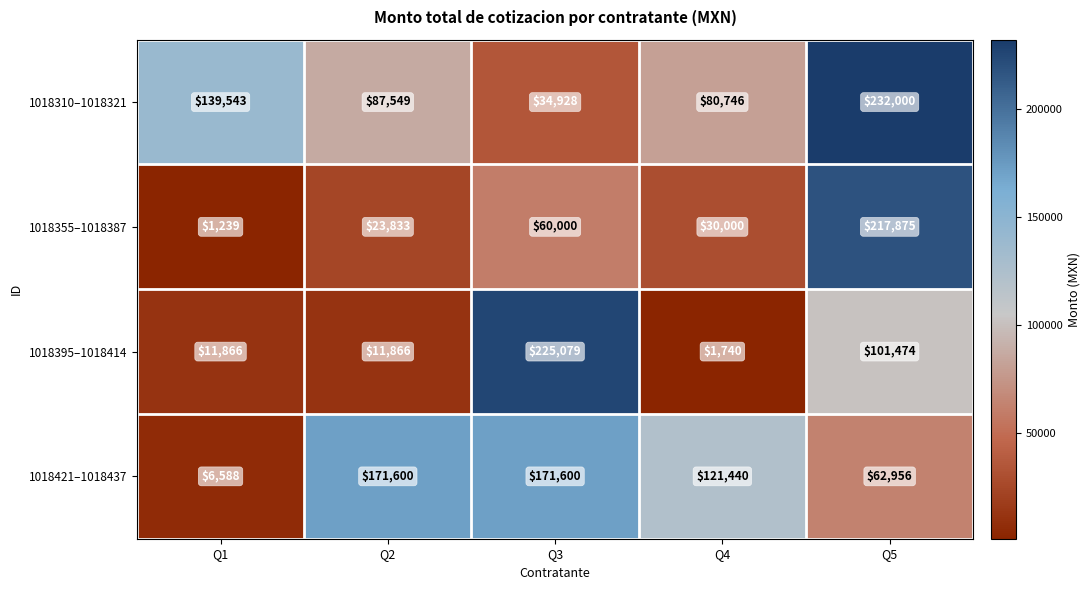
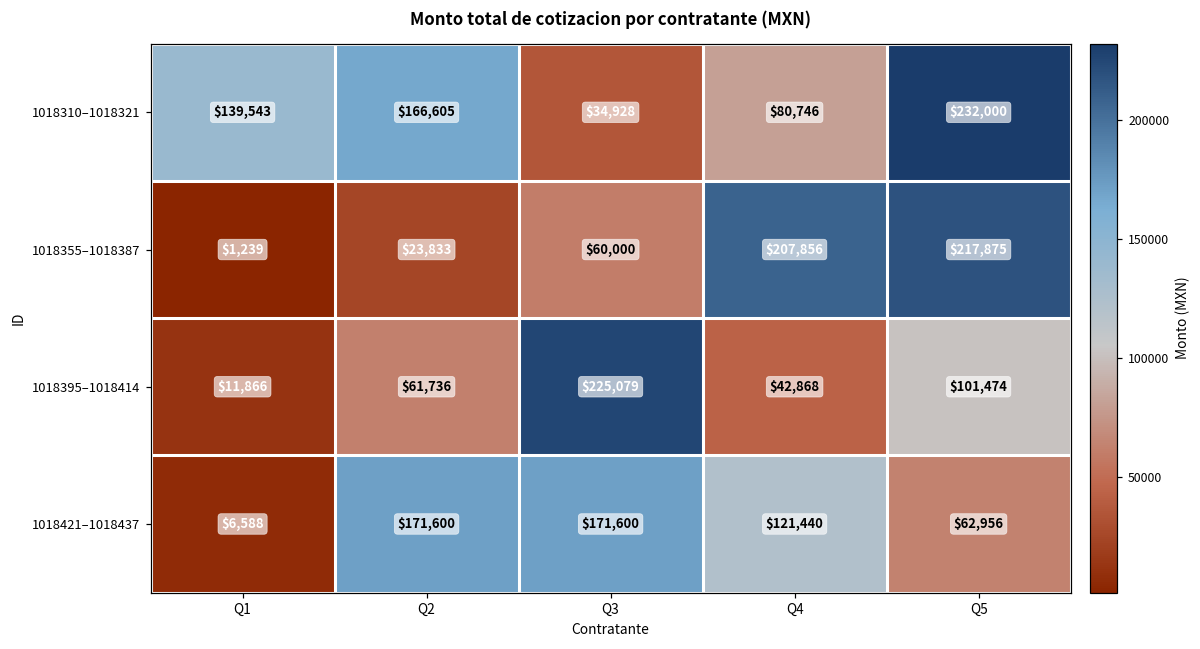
1018310–1018321, Q2: $87,549 -> $166,605
1018355–1018387, Q4: $30,000 -> $207,856
1018395–1018414, Q2: $11,866 -> $61,736
1018395–1018414, Q4: $1,740 -> $42,868
